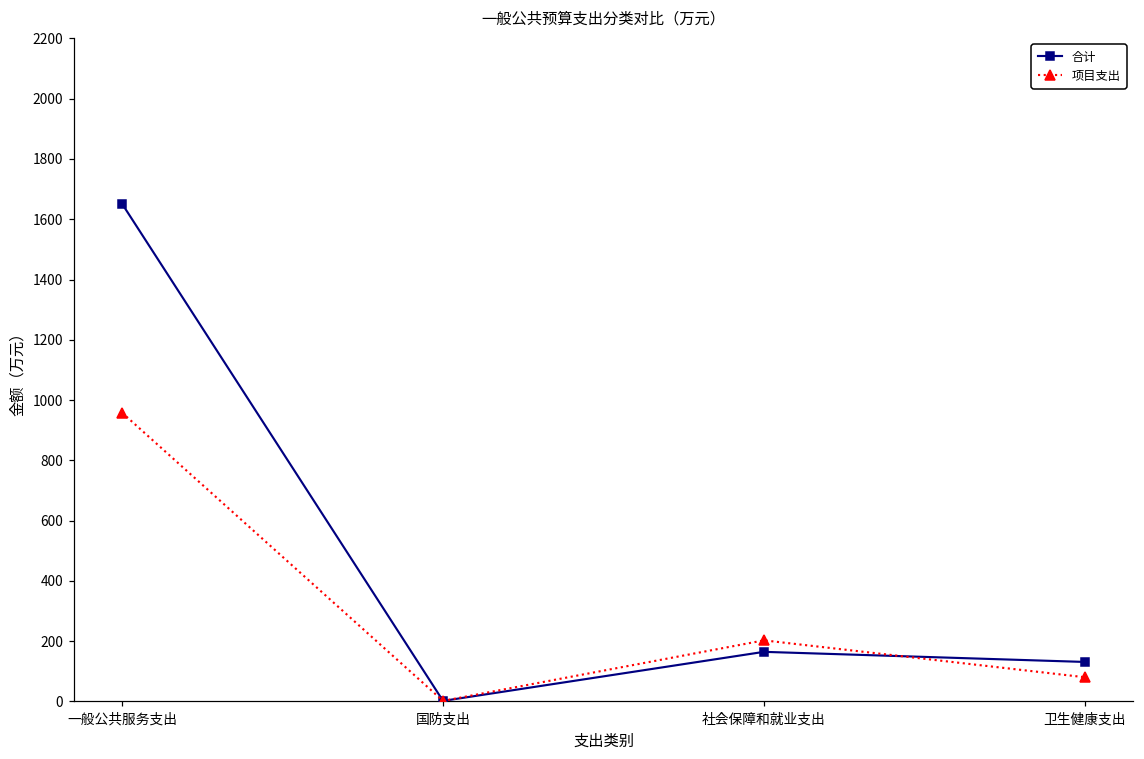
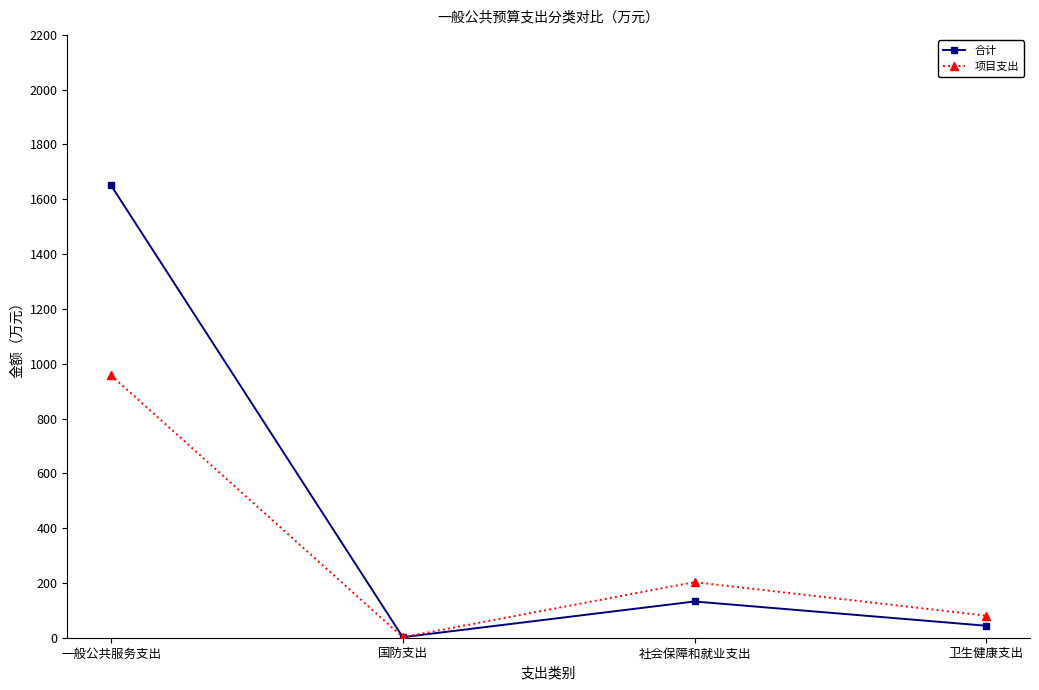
合计, 社会保障和就业支出: 160 -> 130
合计, 卫生健康支出: 130 -> 40
